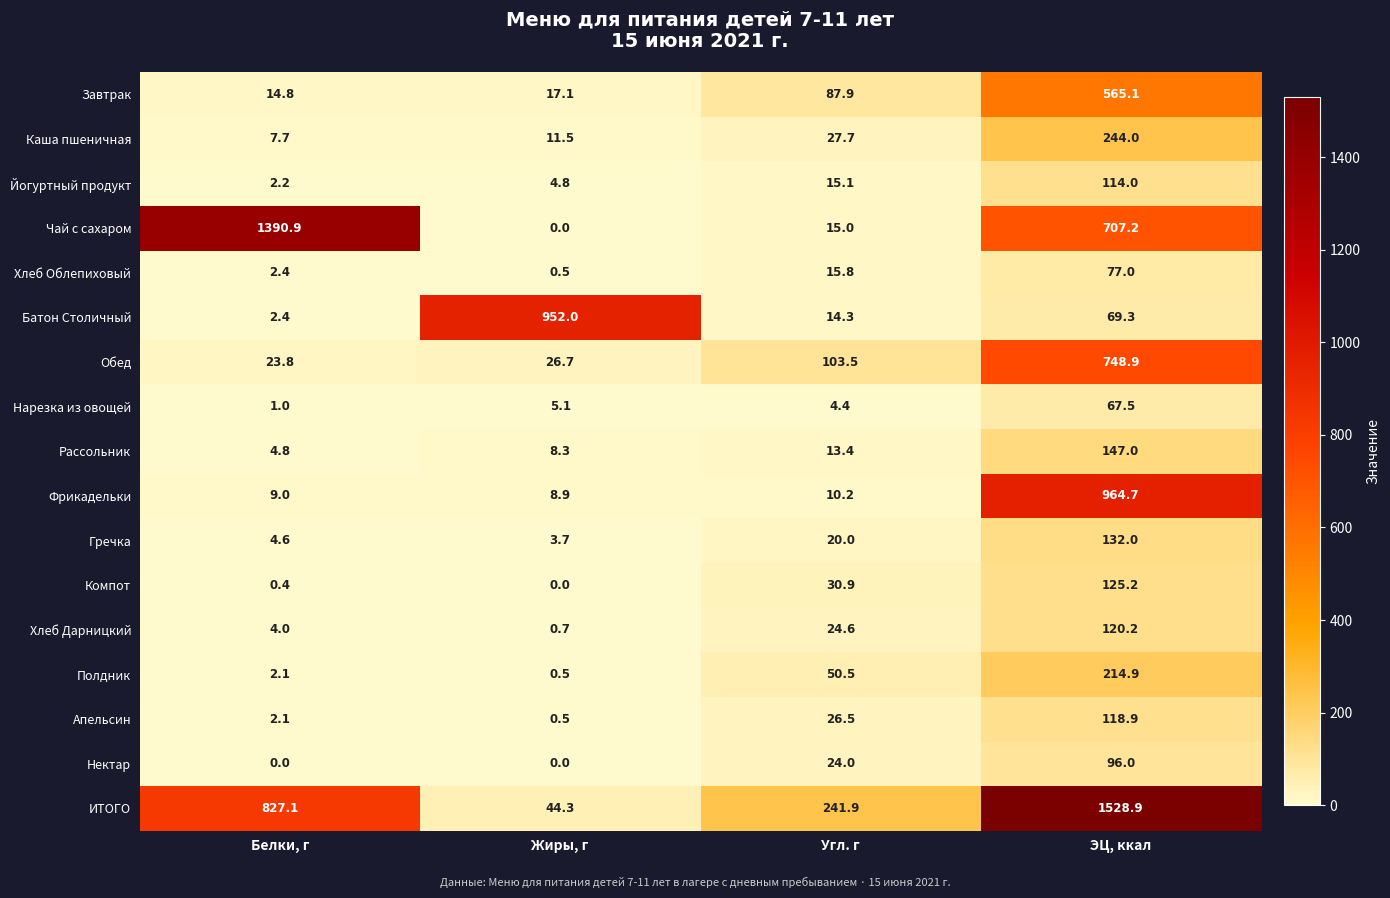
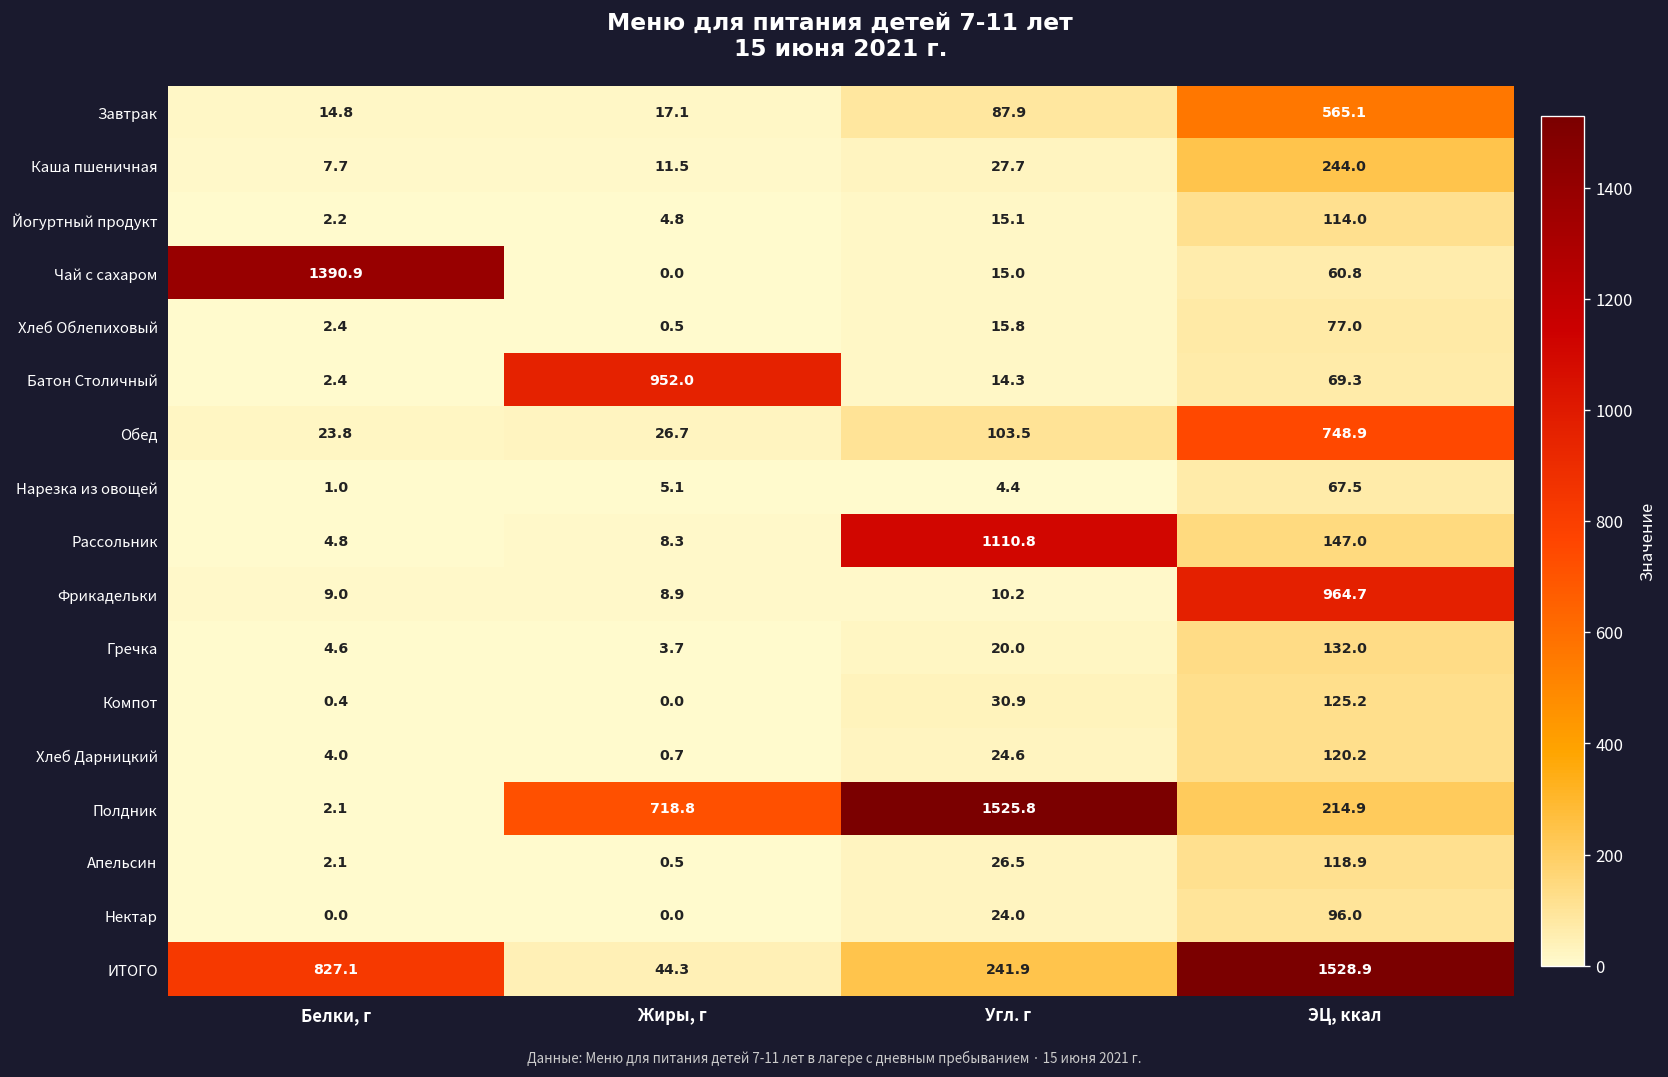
Чай с сахаром, ЭЦ, ккал: 707.2 -> 60.8
Рассольник, Угл. г: 13.4 -> 1110.8
Полдник, Жиры, г: 0.5 -> 718.8
Полдник, Угл. г: 50.5 -> 1525.8
